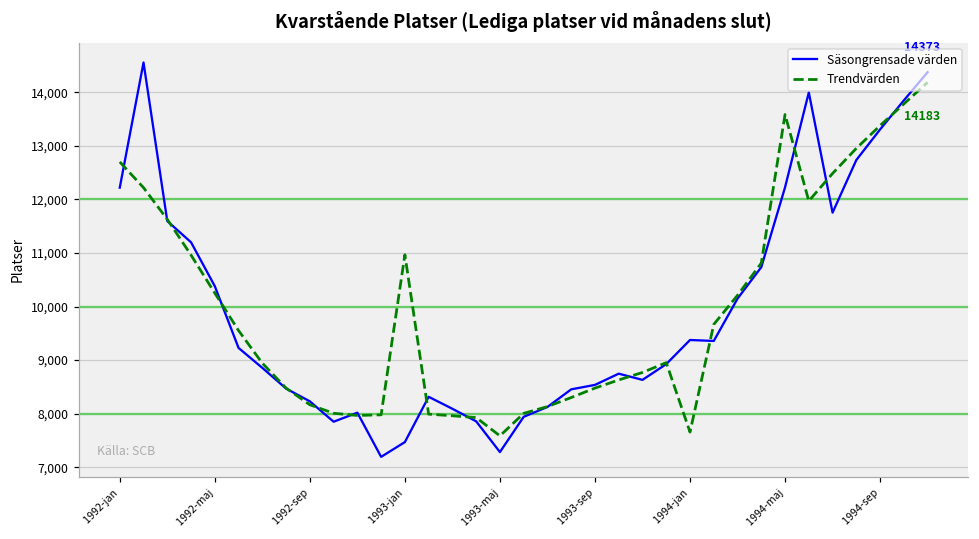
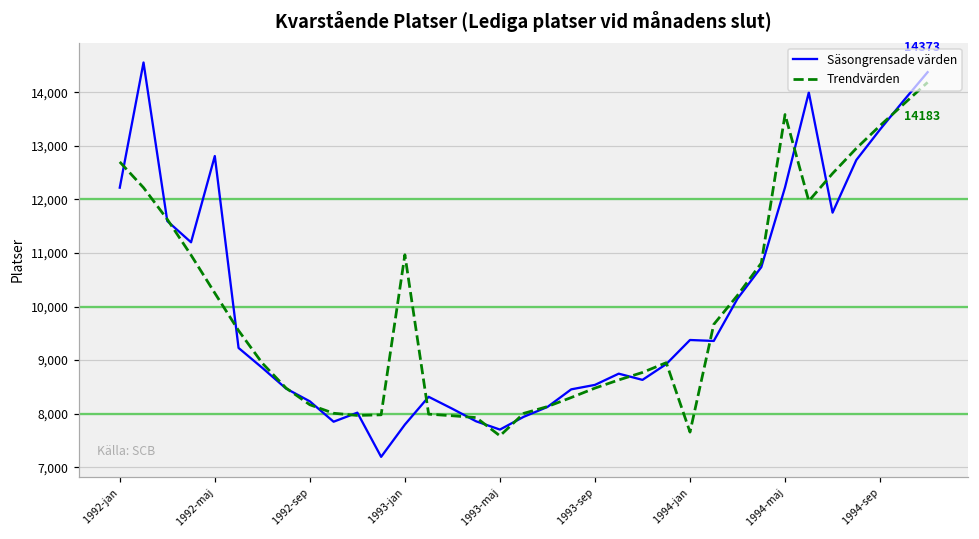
Säsongrensade värden, 1992-maj: 10,400 -> 12,800
Säsongrensade värden, 1993-jan: 7,500 -> 7,800
Säsongrensade värden, 1993-maj: 7,300 -> 7,700
